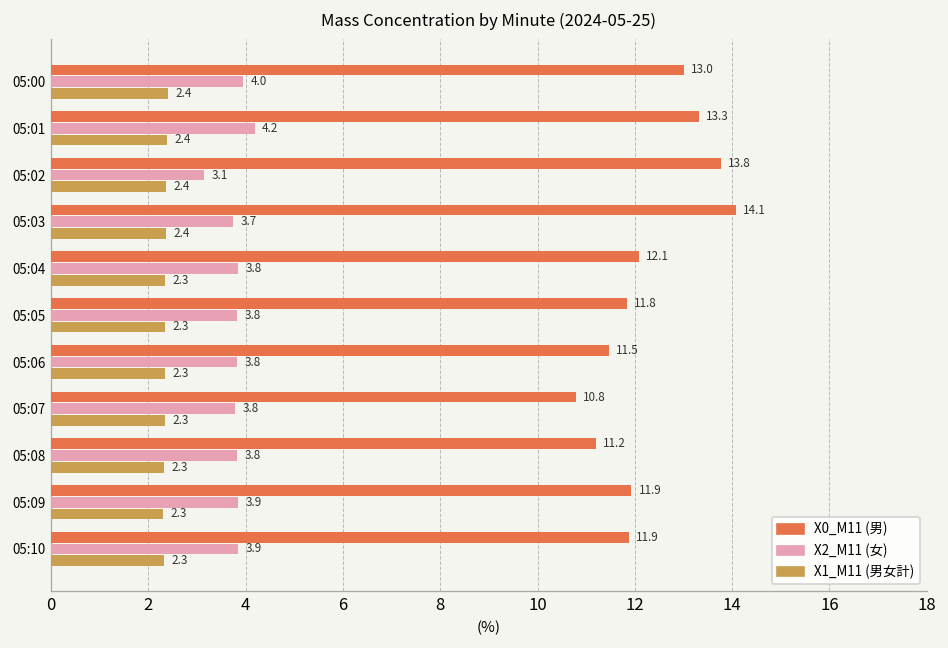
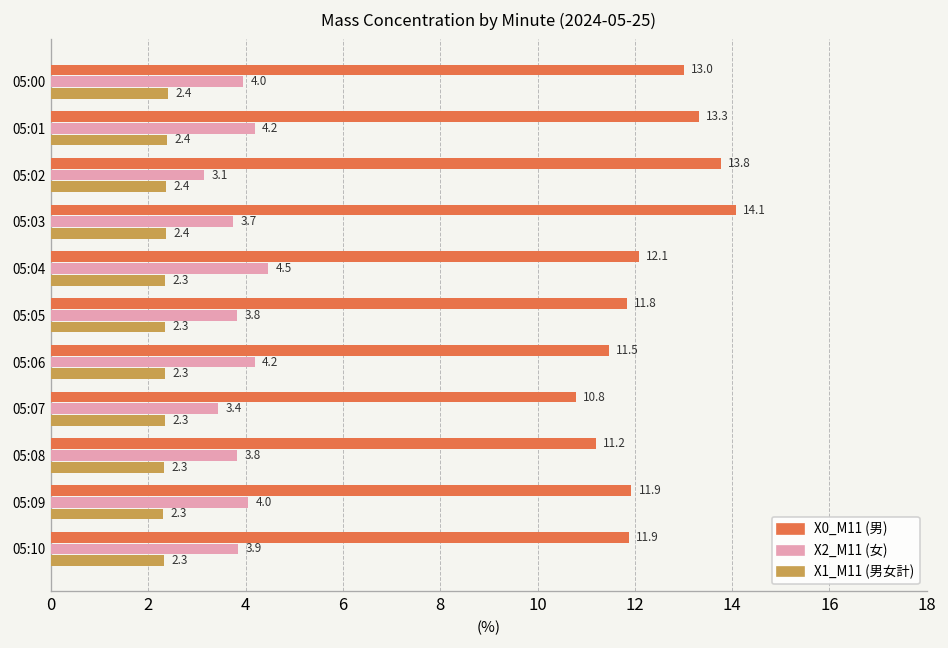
X2_M11 (女), 05:04: 3.8 -> 4.5
X2_M11 (女), 05:06: 3.8 -> 4.2
X2_M11 (女), 05:07: 3.8 -> 3.4
X2_M11 (女), 05:09: 3.9 -> 4.0
